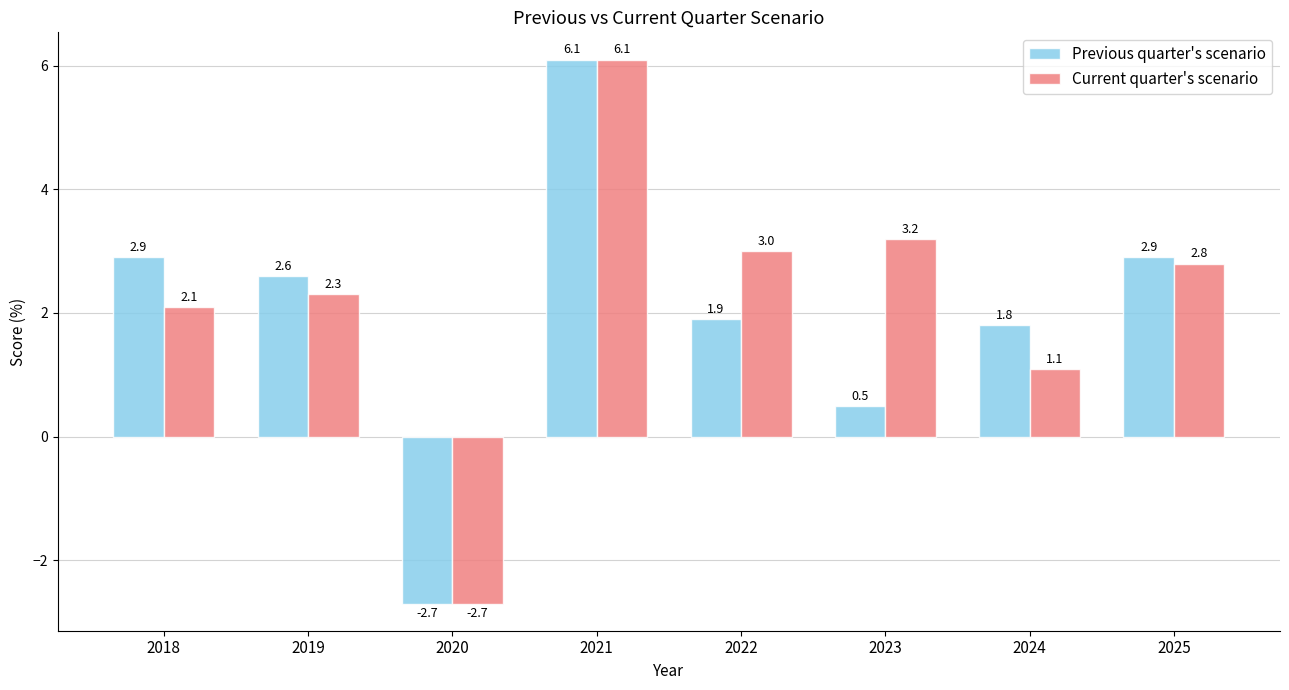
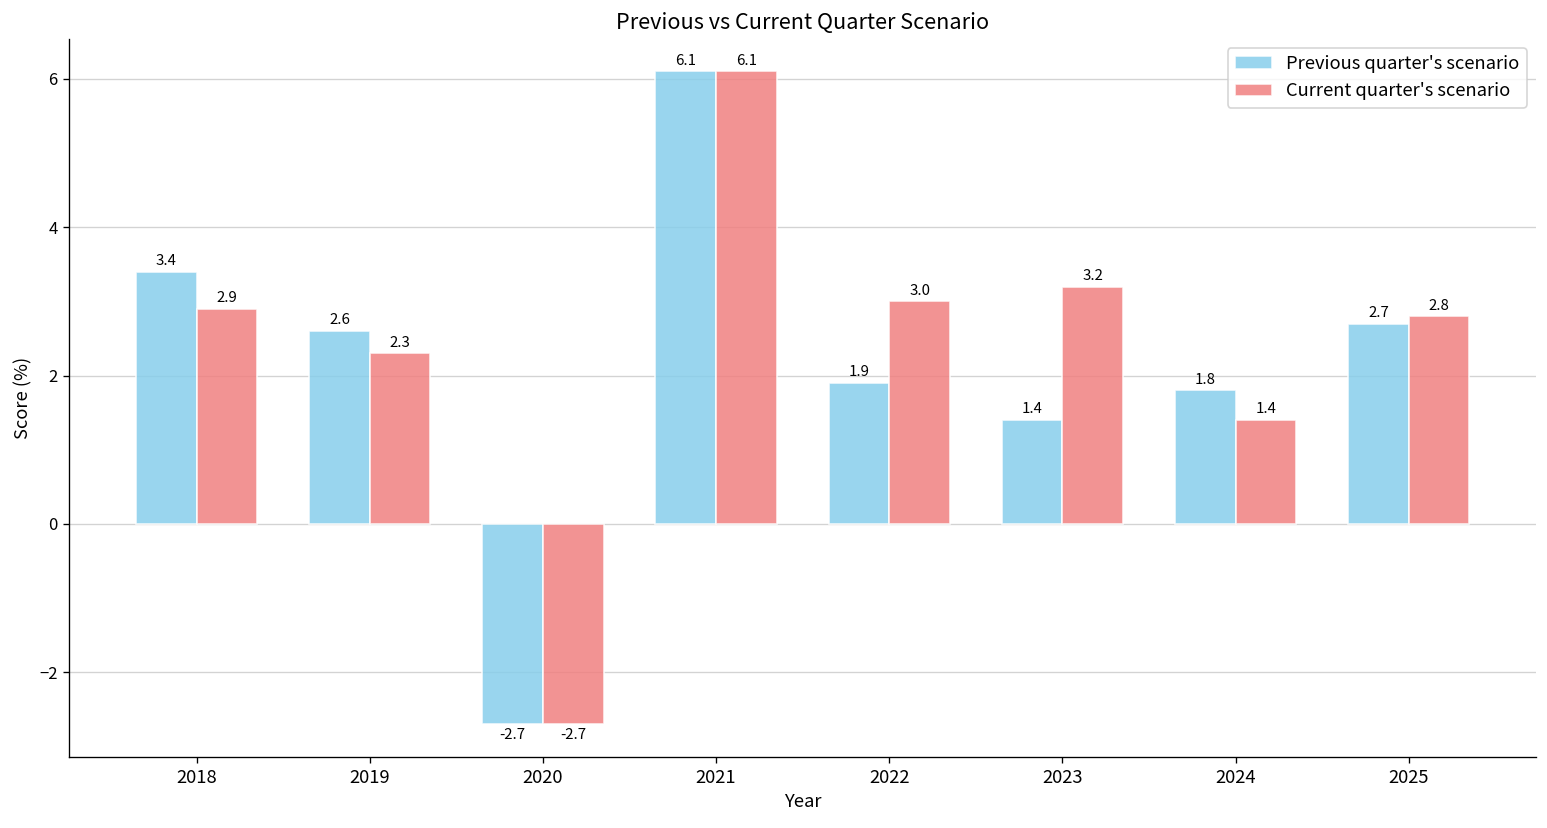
Previous quarter's scenario, 2018: 2.9 -> 3.4
Current quarter's scenario, 2018: 2.1 -> 2.9
Previous quarter's scenario, 2023: 0.5 -> 1.4
Current quarter's scenario, 2024: 1.1 -> 1.4
Previous quarter's scenario, 2025: 2.9 -> 2.7
